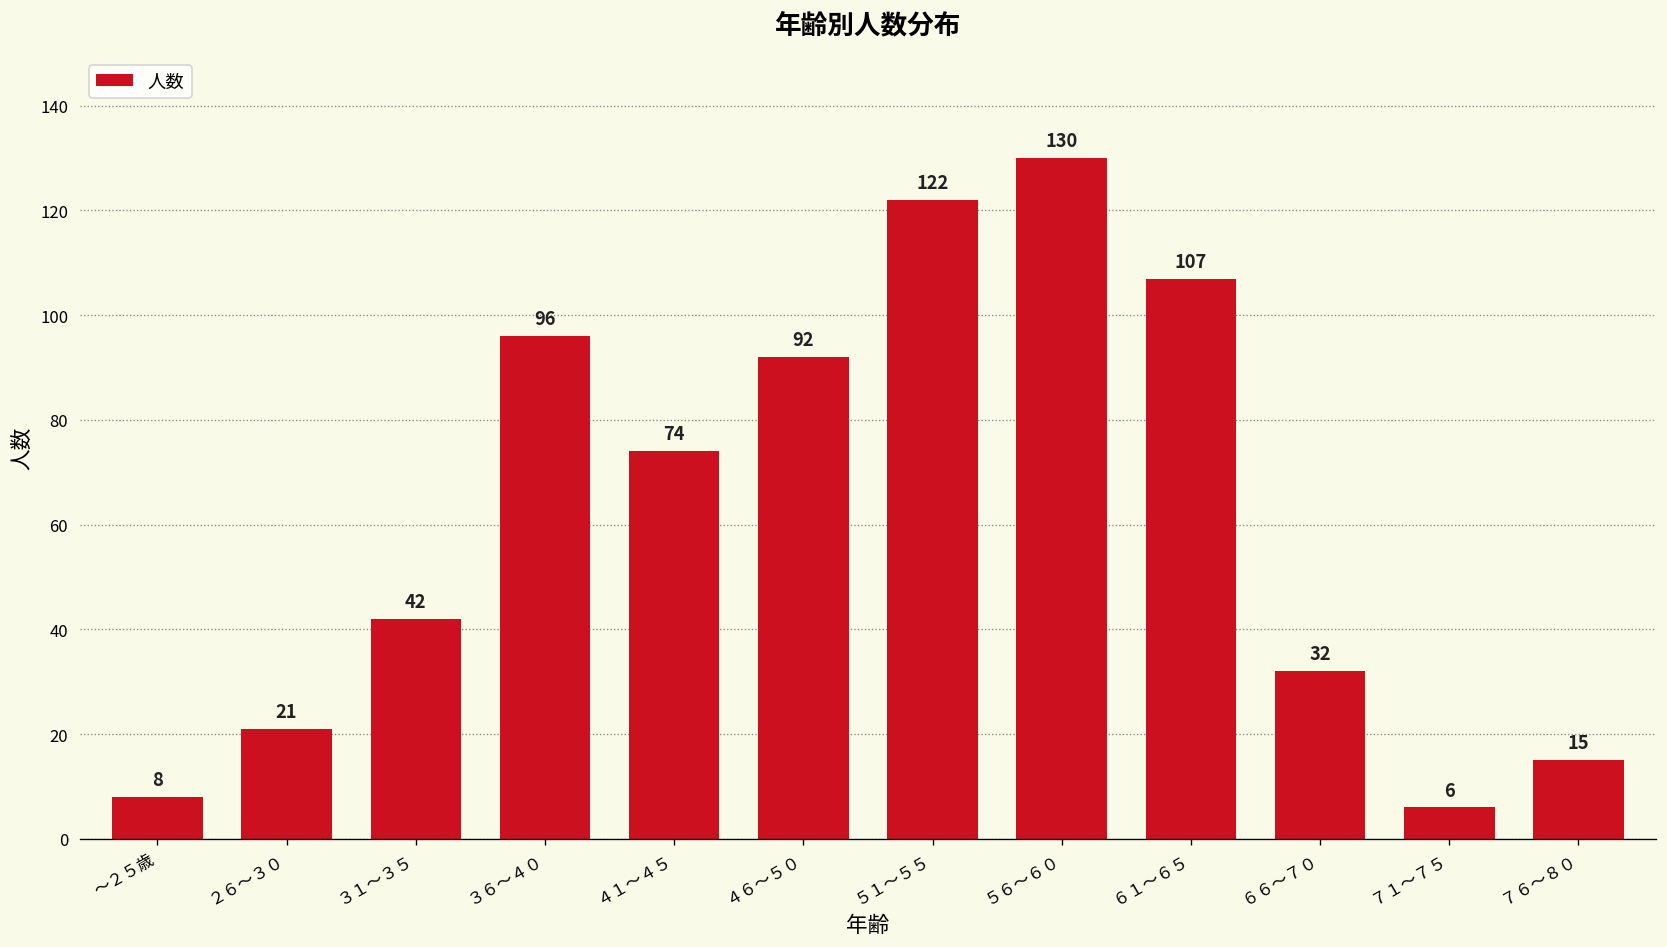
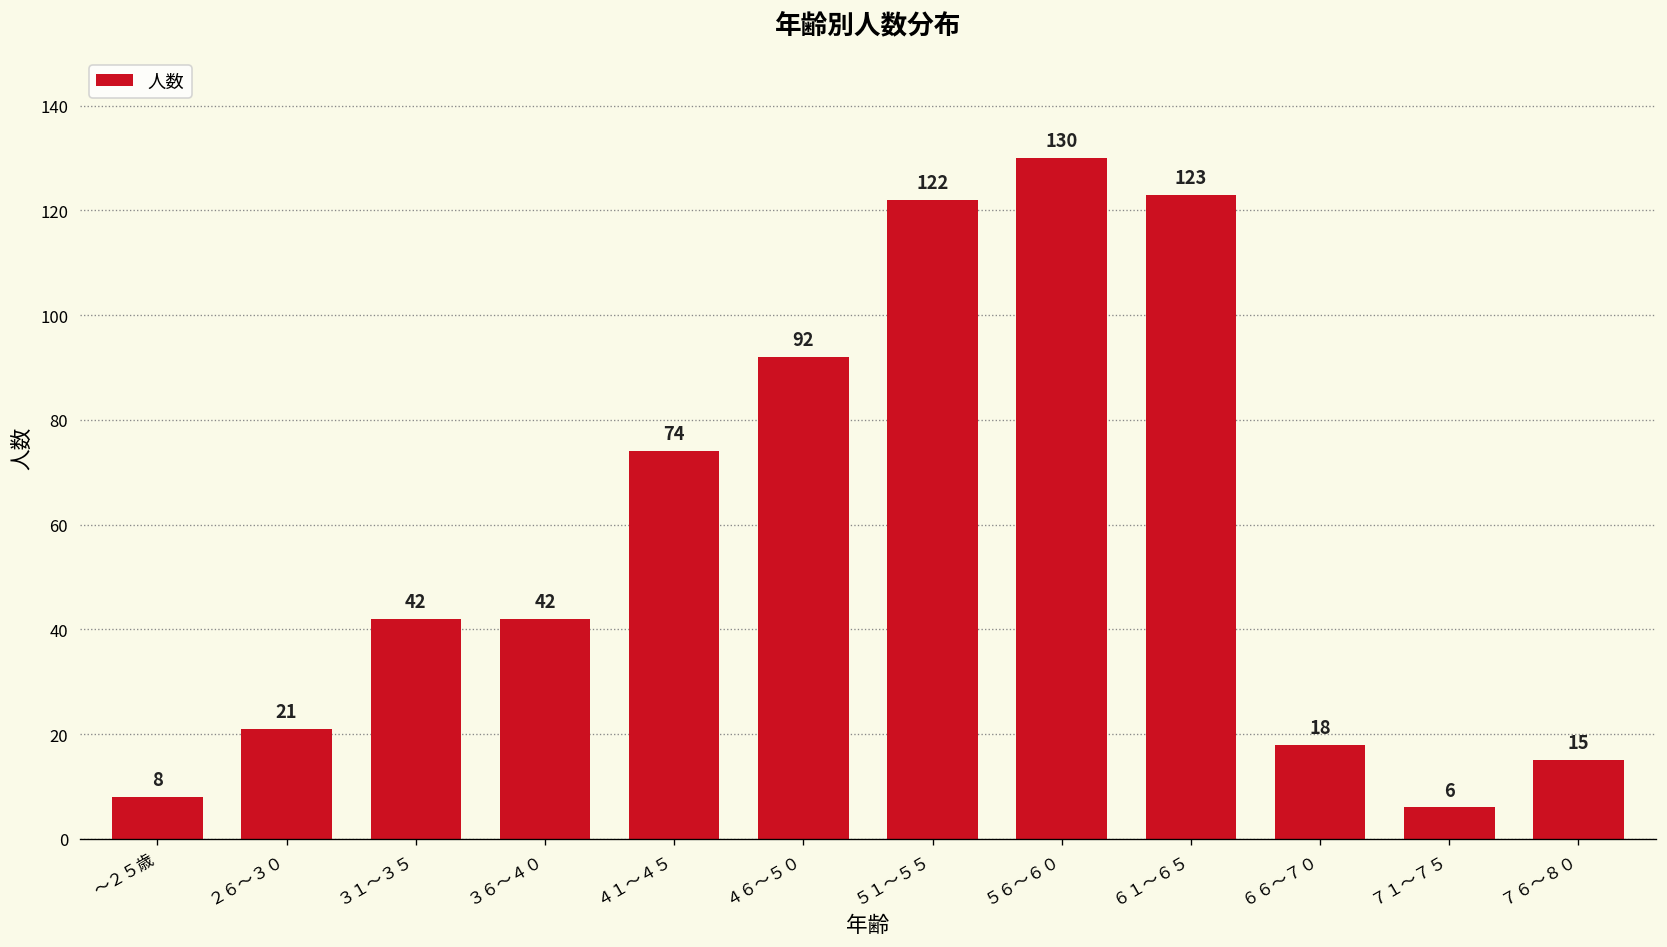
３６～４０: 96 -> 42
６１～６５: 107 -> 123
６６～７０: 32 -> 18
